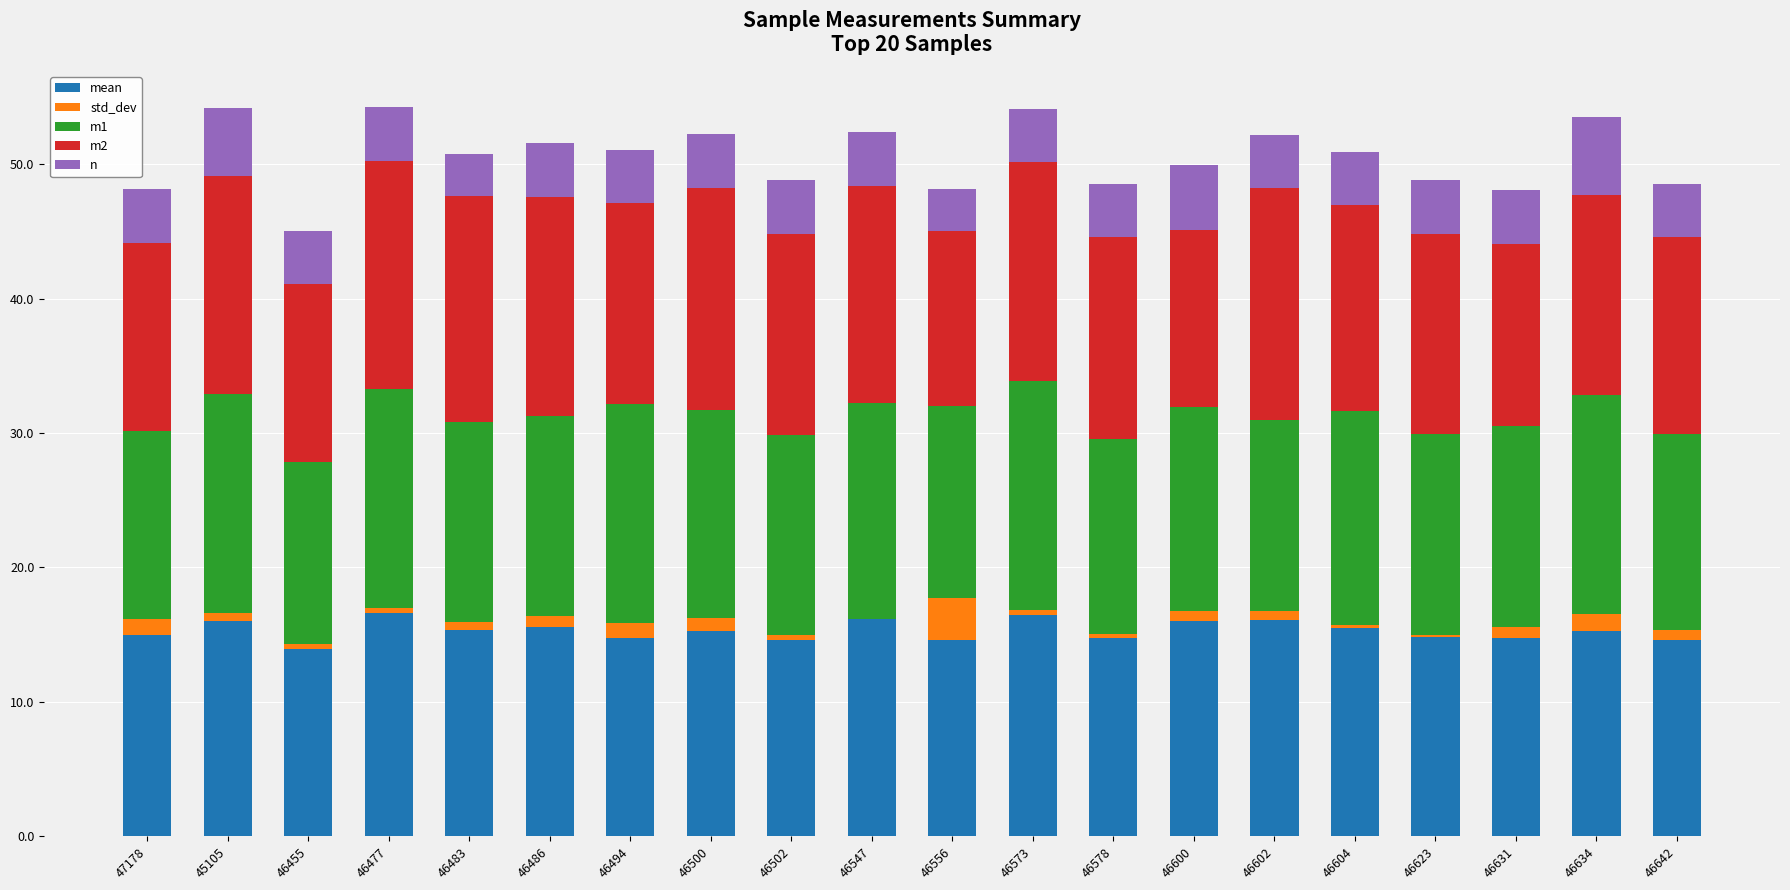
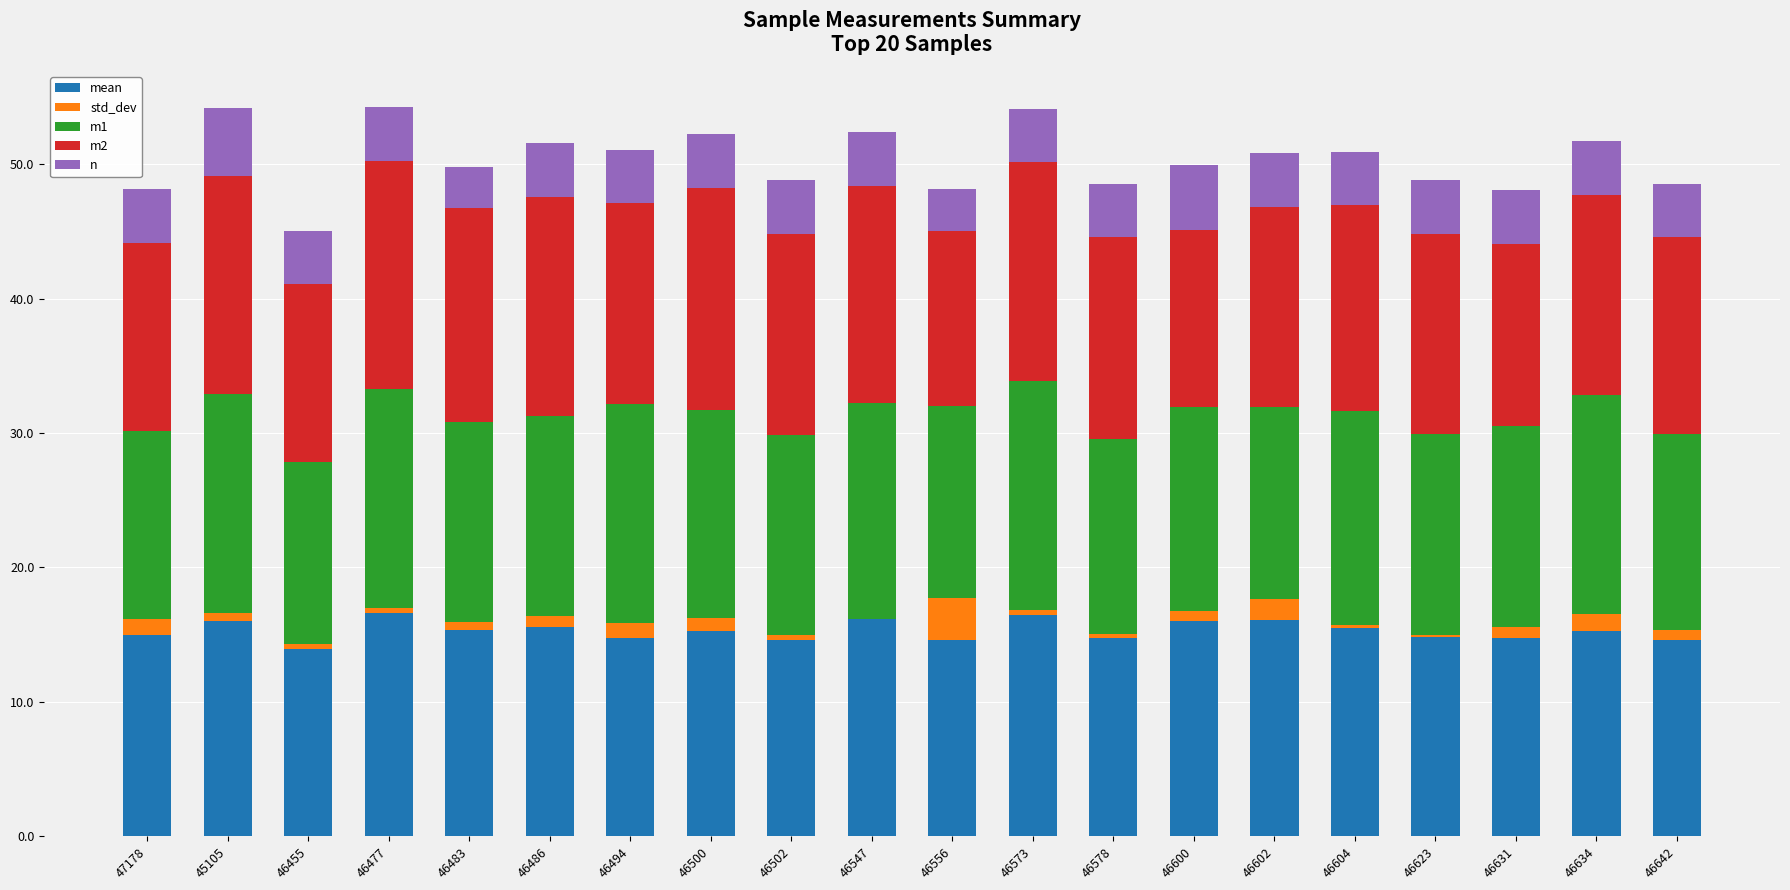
m2, 46483: 16.8 -> 15.9
std_dev, 46602: 0.6 -> 1.6
m2, 46602: 17.2 -> 14.9
n, 46634: 5.8 -> 4.0
